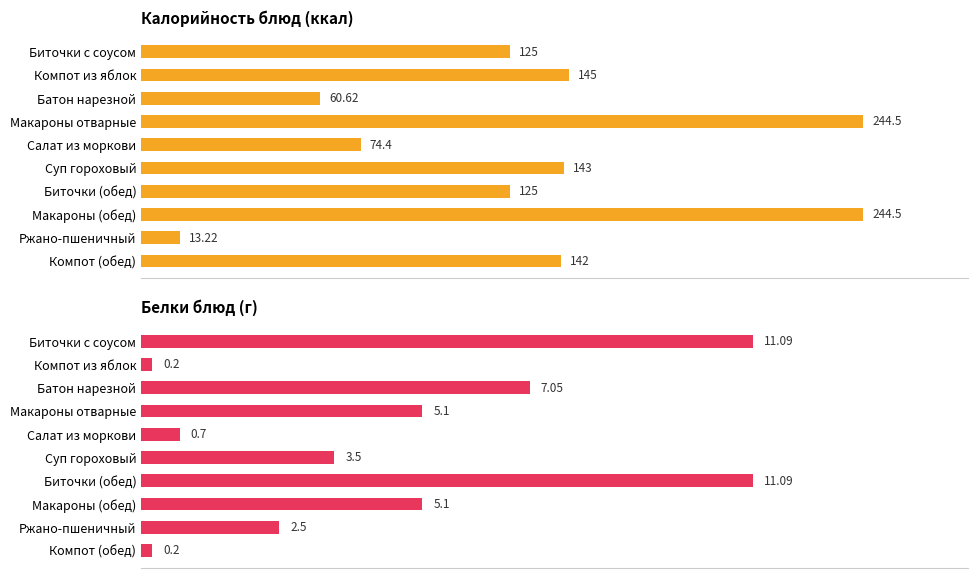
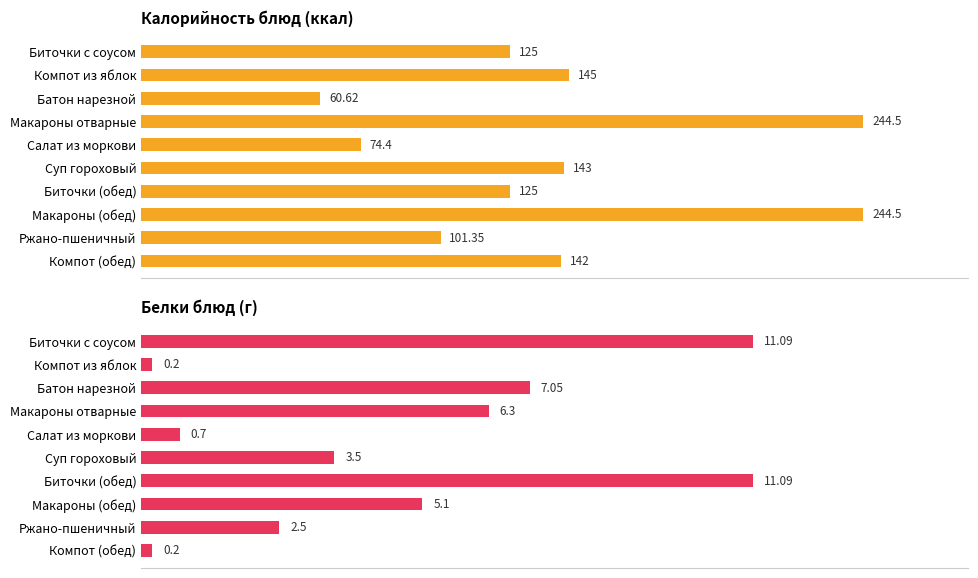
Калорийность блюд (ккал), Ржано-пшеничный: 13.22 -> 101.35
Белки блюд (г), Макароны отварные: 5.1 -> 6.3
